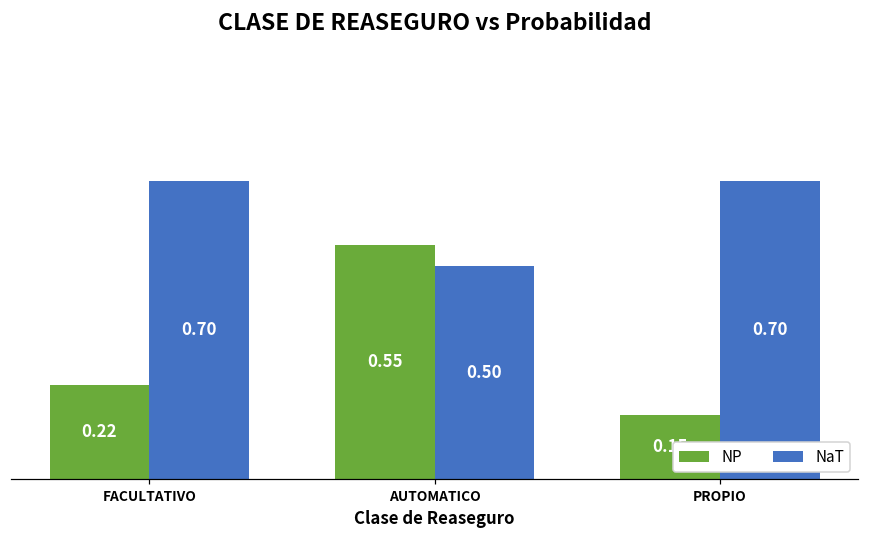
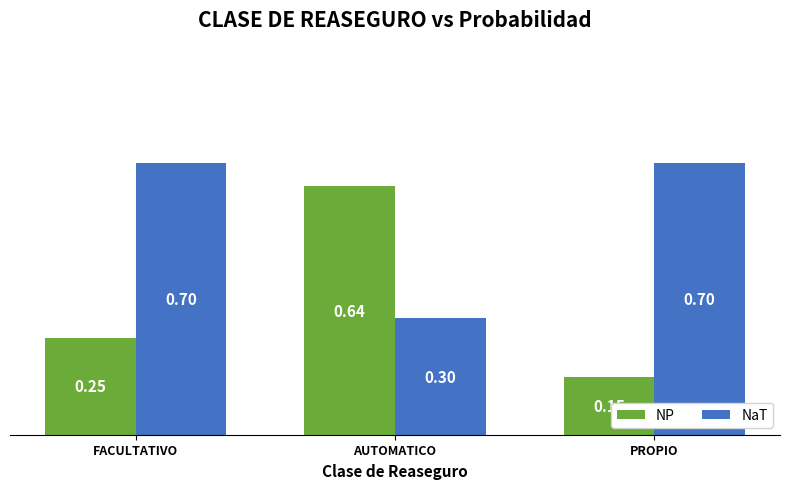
NP, FACULTATIVO: 0.22 -> 0.25
NP, AUTOMATICO: 0.55 -> 0.64
NaT, AUTOMATICO: 0.50 -> 0.30
